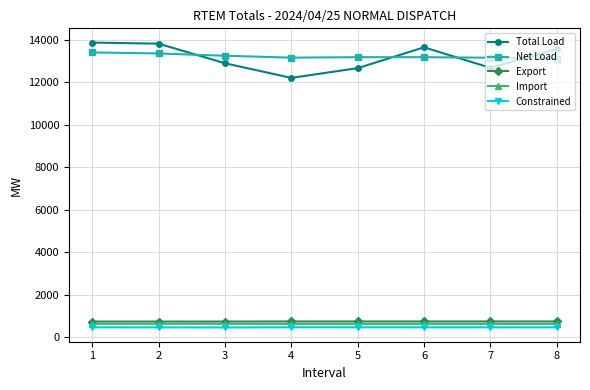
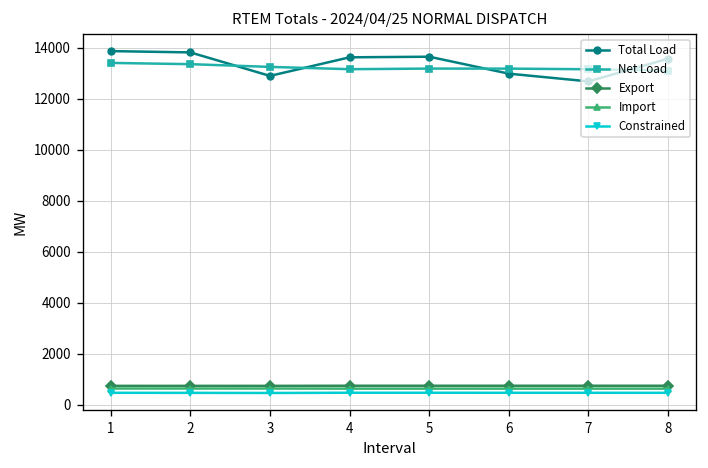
Total Load, 4: 12200 -> 13600
Total Load, 5: 12700 -> 13600
Total Load, 6: 13600 -> 13000
